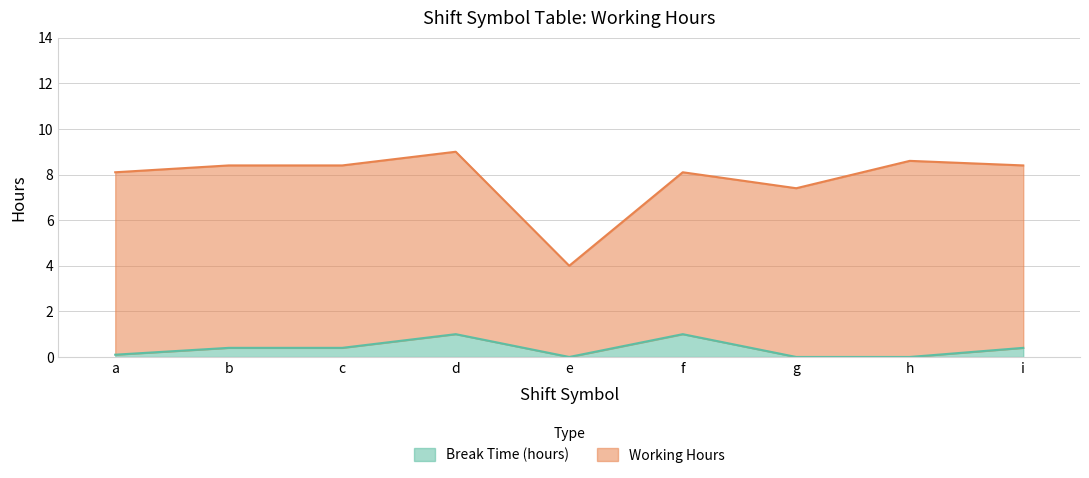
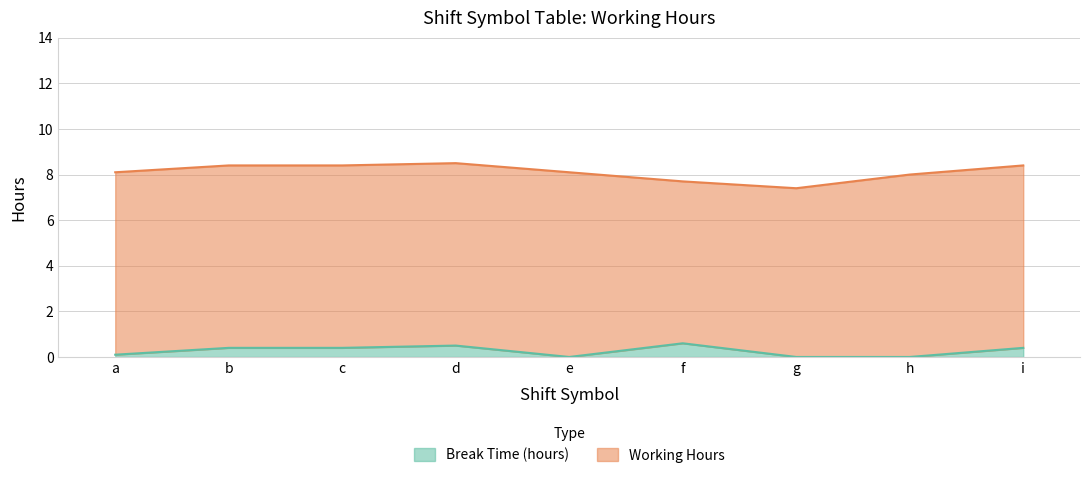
Break Time (hours), d: 1.0 -> 0.5
Working Hours, e: 4.0 -> 8.1
Break Time (hours), f: 1.0 -> 0.6
Working Hours, h: 8.6 -> 8.0
